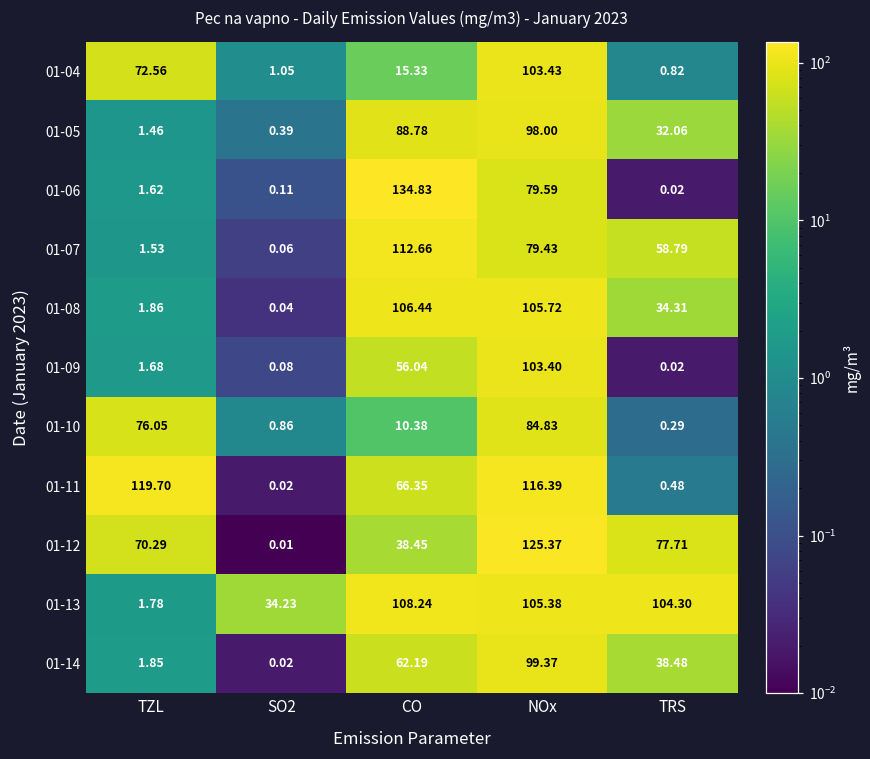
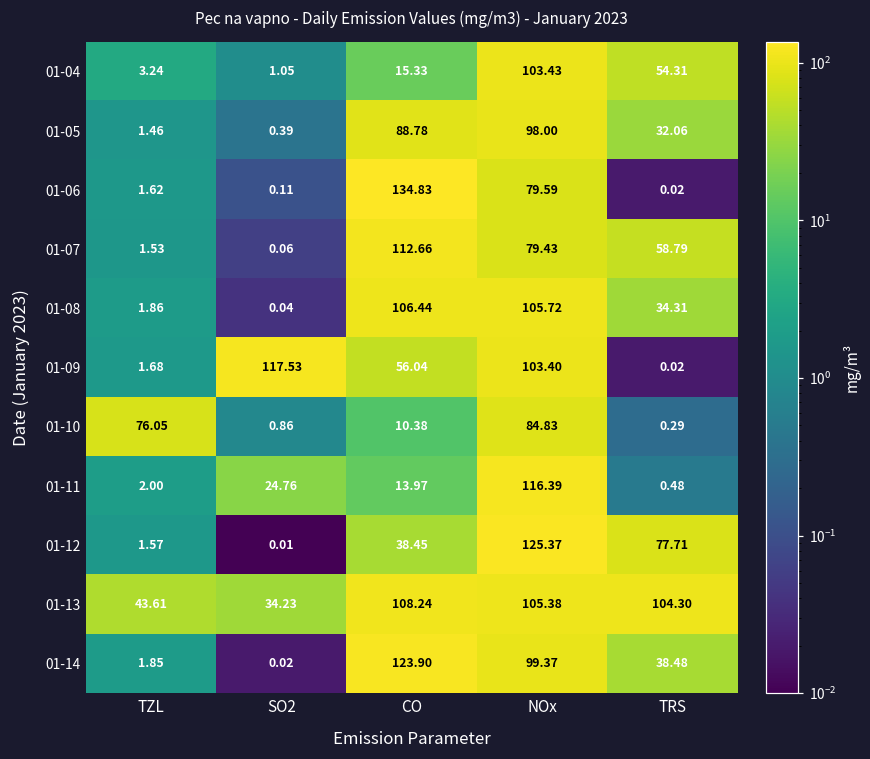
01-04, TZL: 72.56 -> 3.24
01-04, TRS: 0.82 -> 54.31
01-09, SO2: 0.08 -> 117.53
01-11, TZL: 119.70 -> 2.00
01-11, SO2: 0.02 -> 24.76
01-11, CO: 66.35 -> 13.97
01-12, TZL: 70.29 -> 1.57
01-13, TZL: 1.78 -> 43.61
01-14, CO: 62.19 -> 123.90
